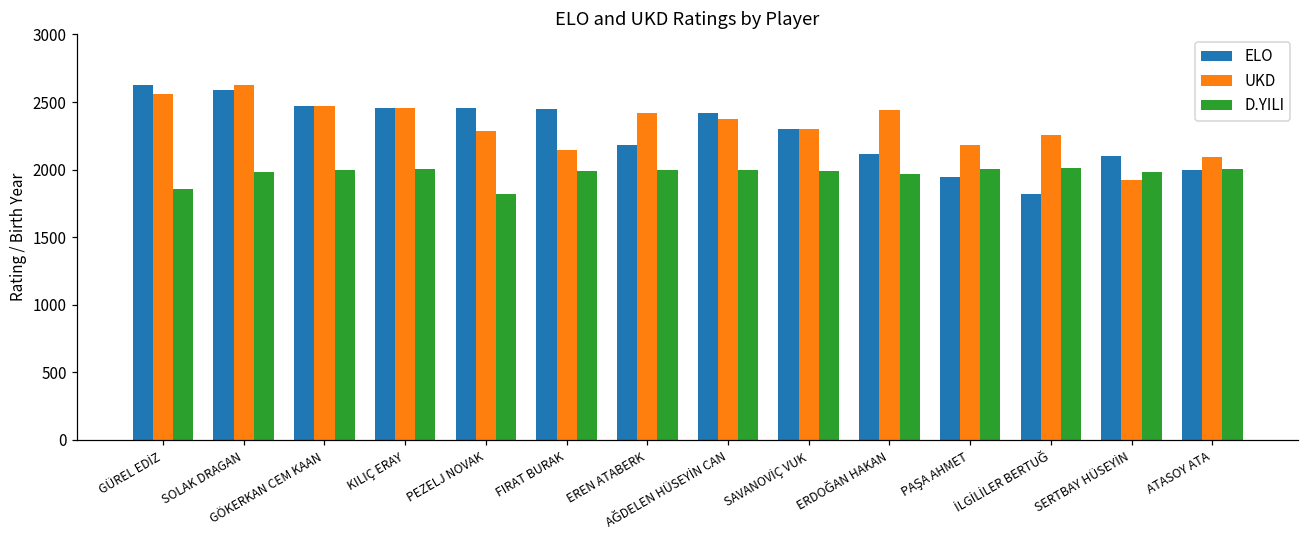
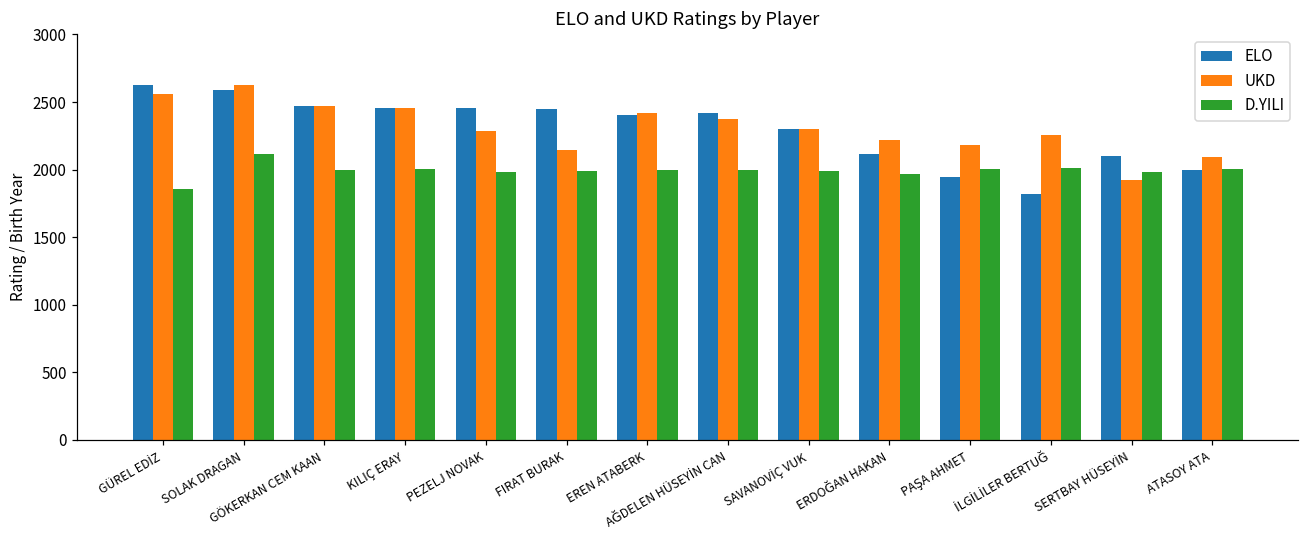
D.YILI, SOLAK DRAGAN: 1980 -> 2110
D.YILI, PEZELJ NOVAK: 1820 -> 1980
ELO, EREN ATABERK: 2180 -> 2400
UKD, ERDOĞAN HAKAN: 2440 -> 2220
